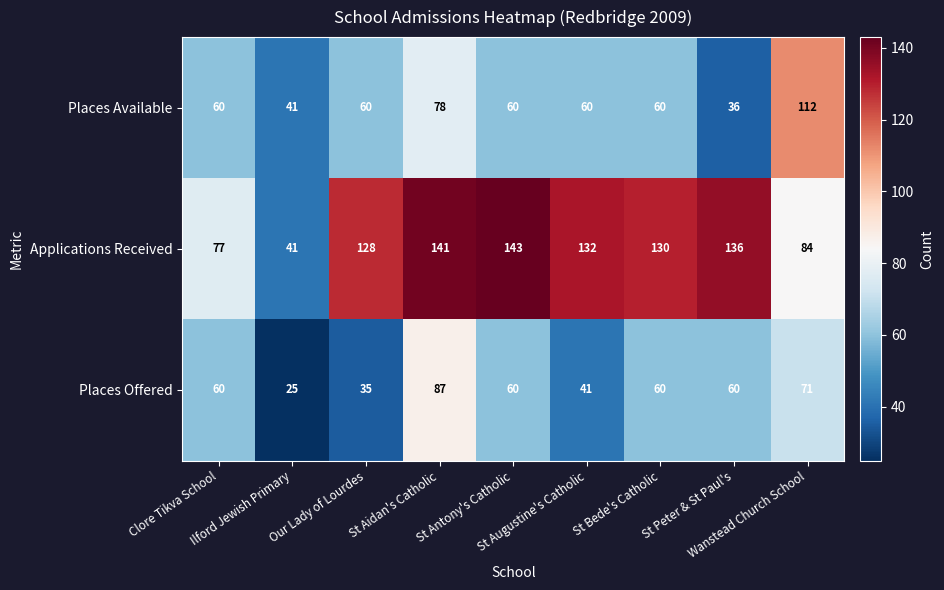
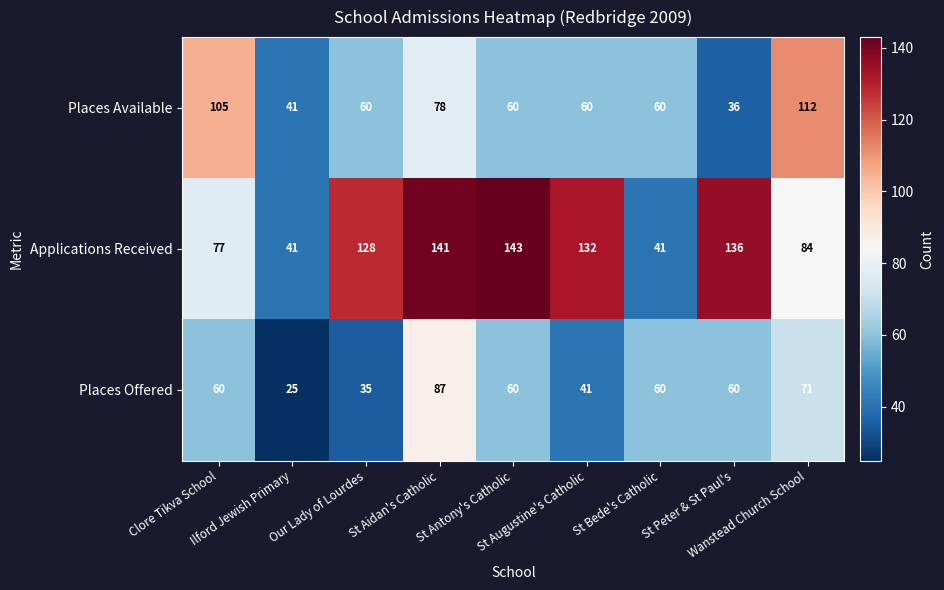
Places Available, Clore Tikva School: 60 -> 105
Applications Received, St Bede's Catholic: 130 -> 41
